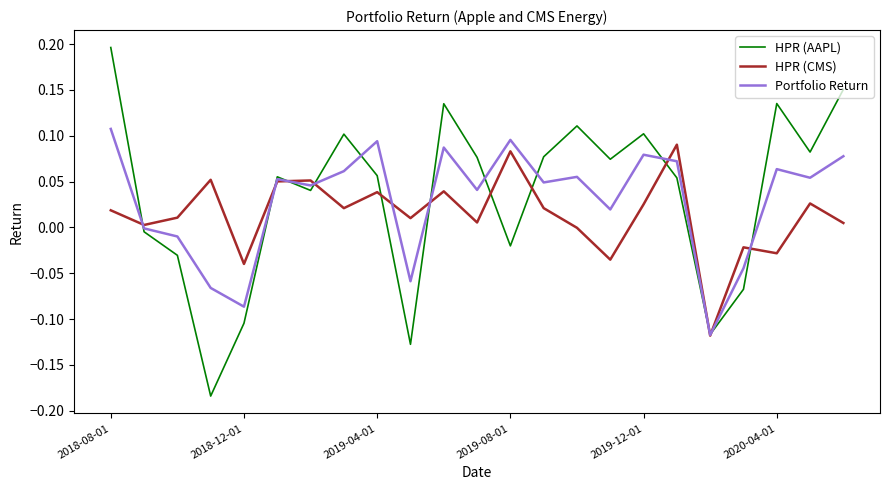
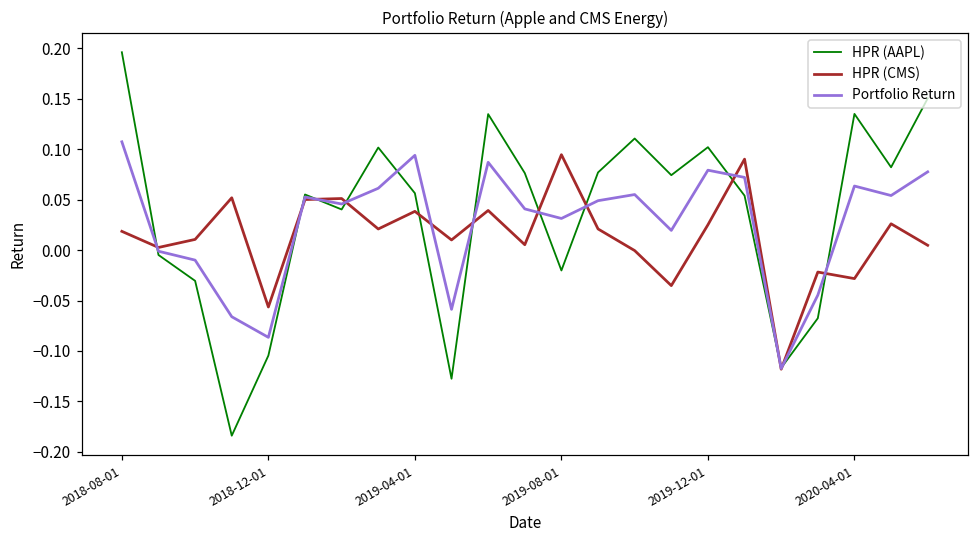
HPR (CMS), 2018-12-01: -0.04 -> -0.06
HPR (CMS), 2019-08-01: 0.08 -> 0.09
Portfolio Return, 2019-08-01: 0.10 -> 0.03
